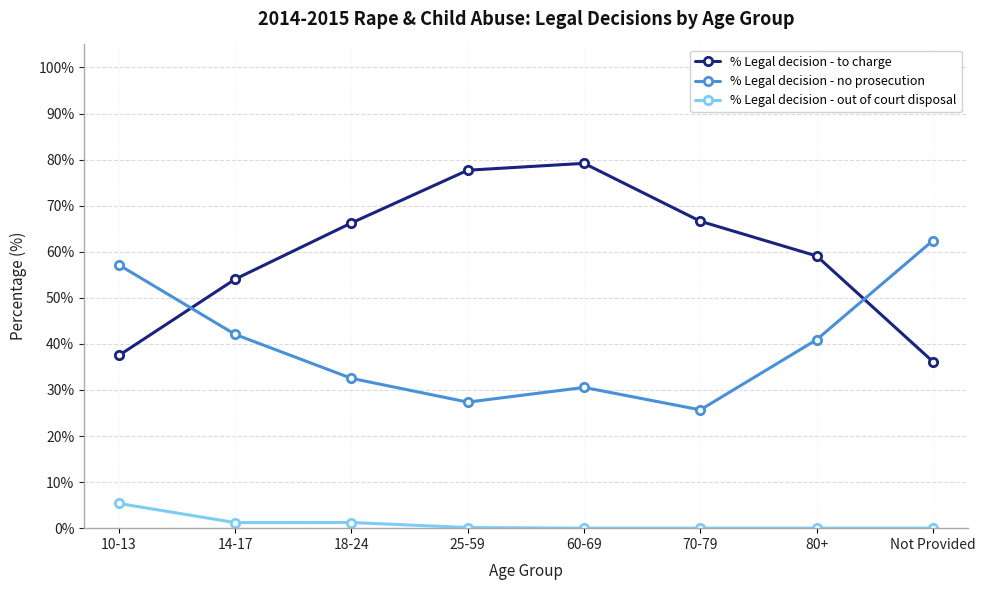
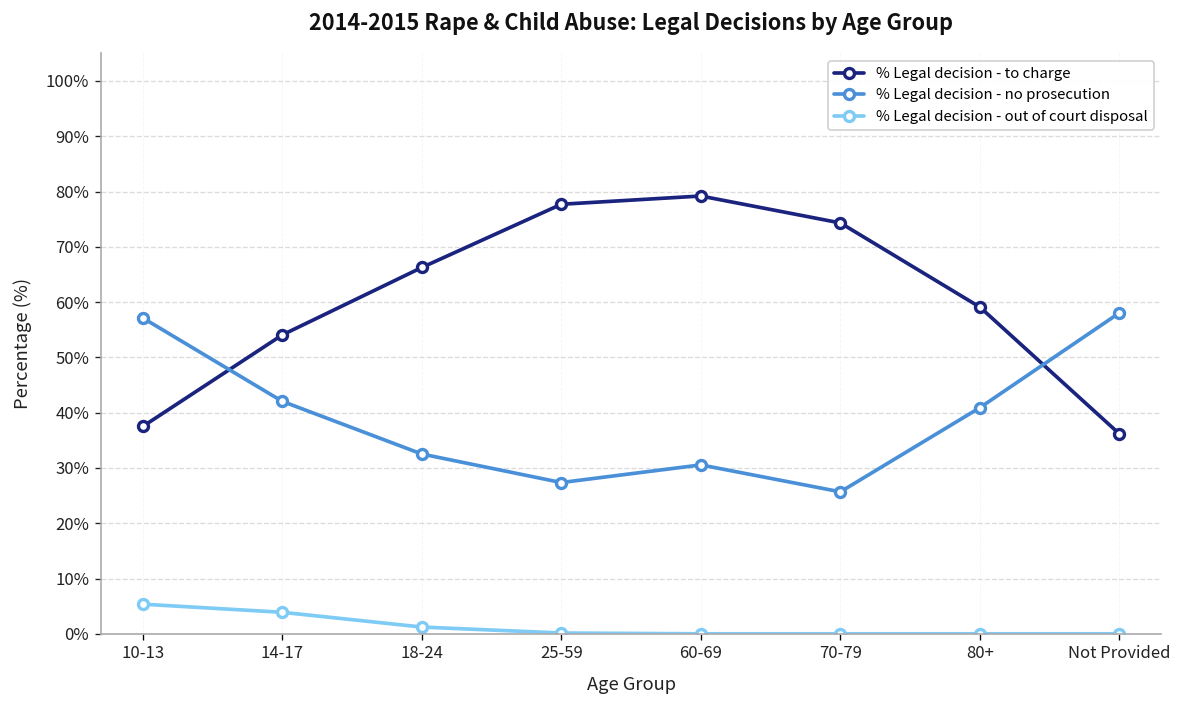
% Legal decision - out of court disposal, 14-17: 1% -> 4%
% Legal decision - to charge, 70-79: 67% -> 74%
% Legal decision - no prosecution, Not Provided: 62% -> 58%
